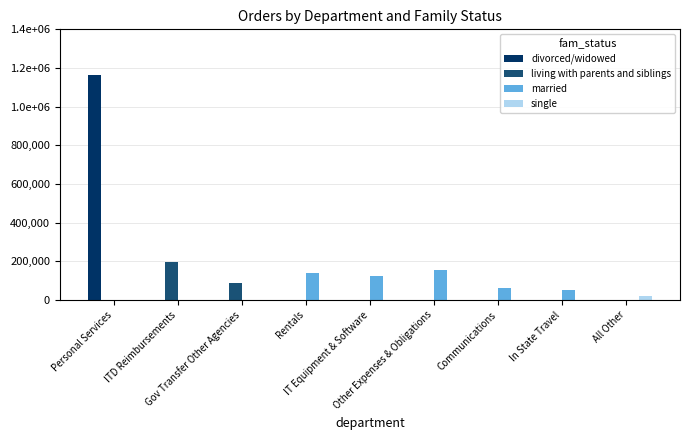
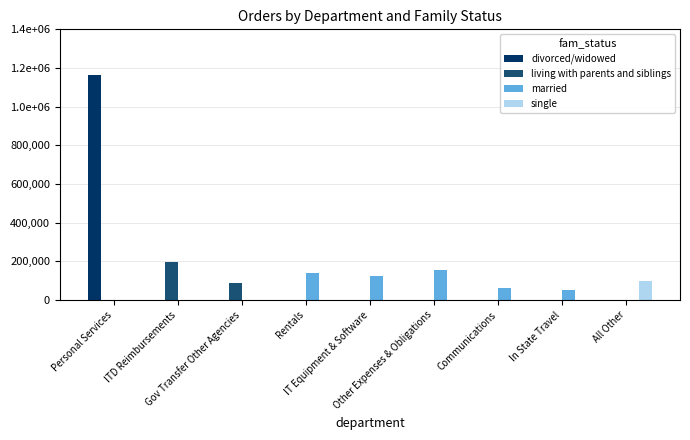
single, All Other: 20,000 -> 100,000
